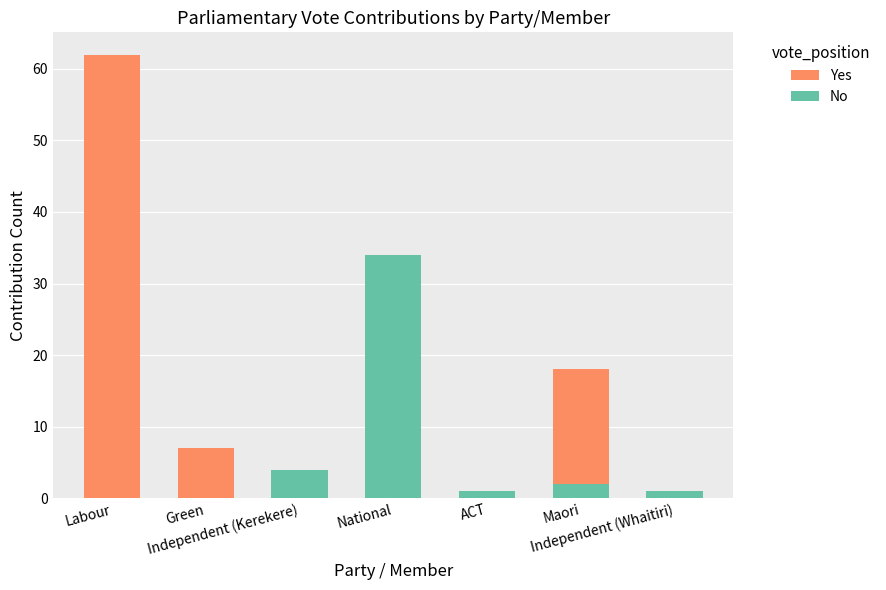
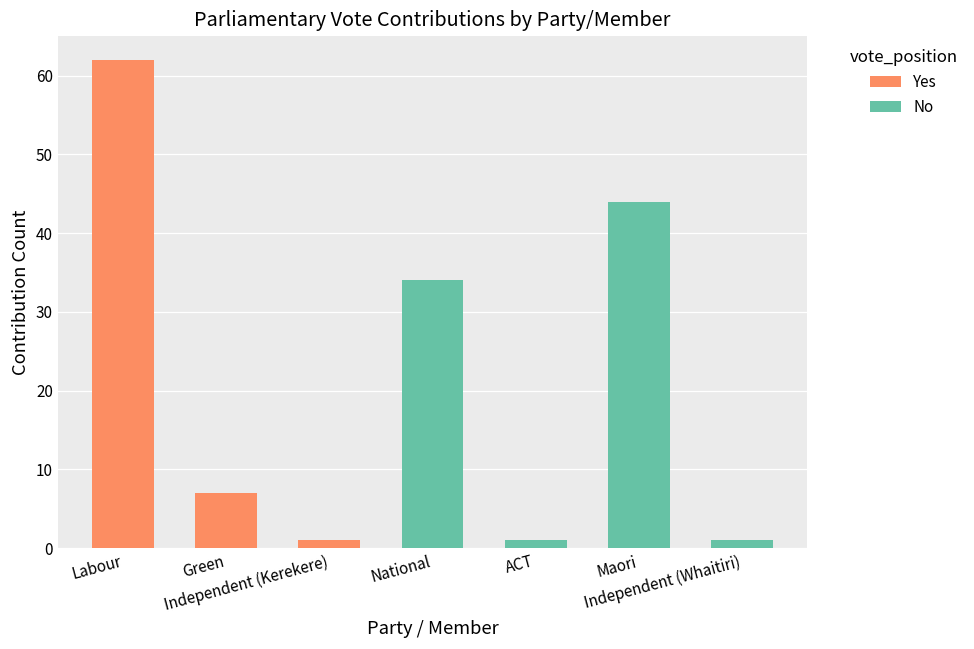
No, Independent (Kerekere): 4 -> 0
No, Maori: 2 -> 44
